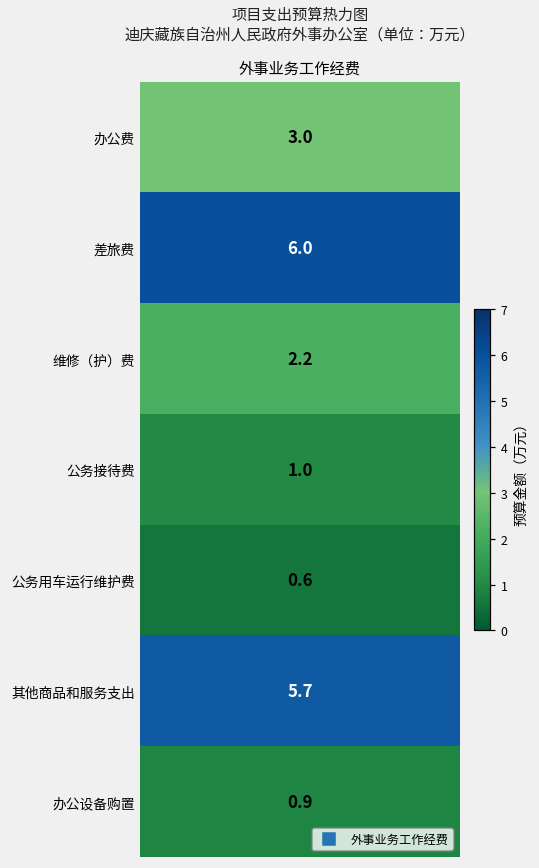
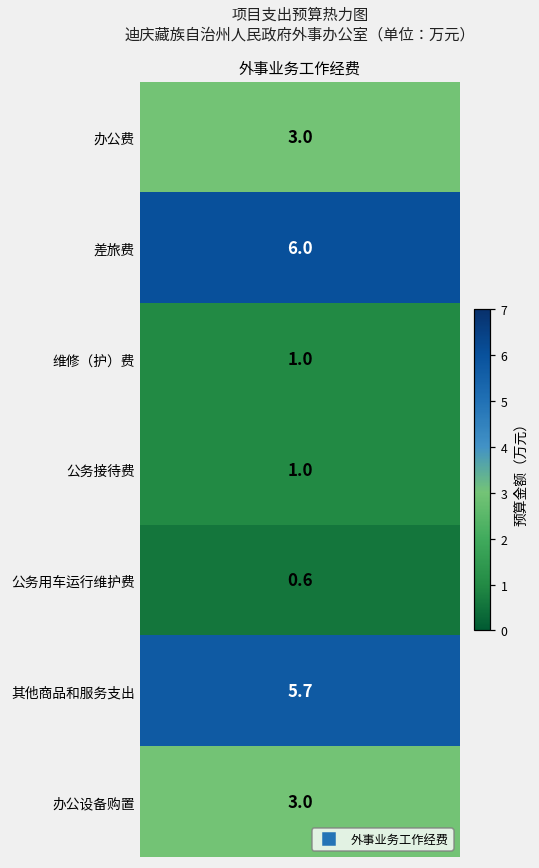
维修（护）费, 外事业务工作经费: 2.2 -> 1.0
办公设备购置, 外事业务工作经费: 0.9 -> 3.0
